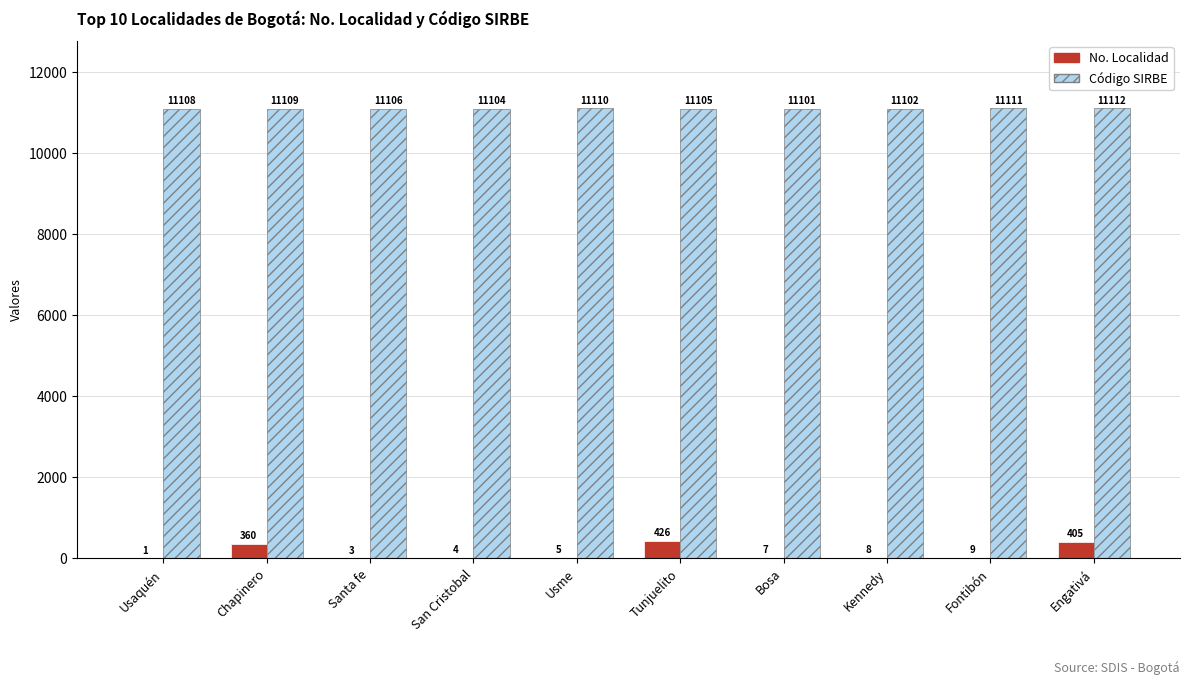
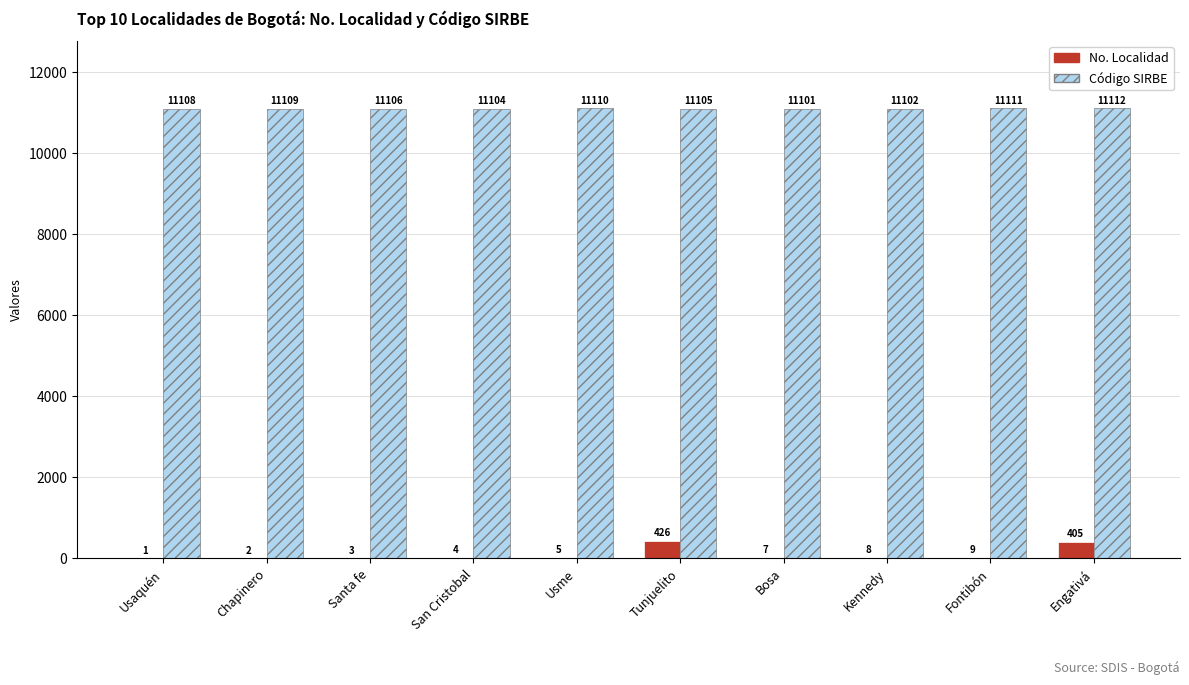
No. Localidad, Chapinero: 360 -> 2
